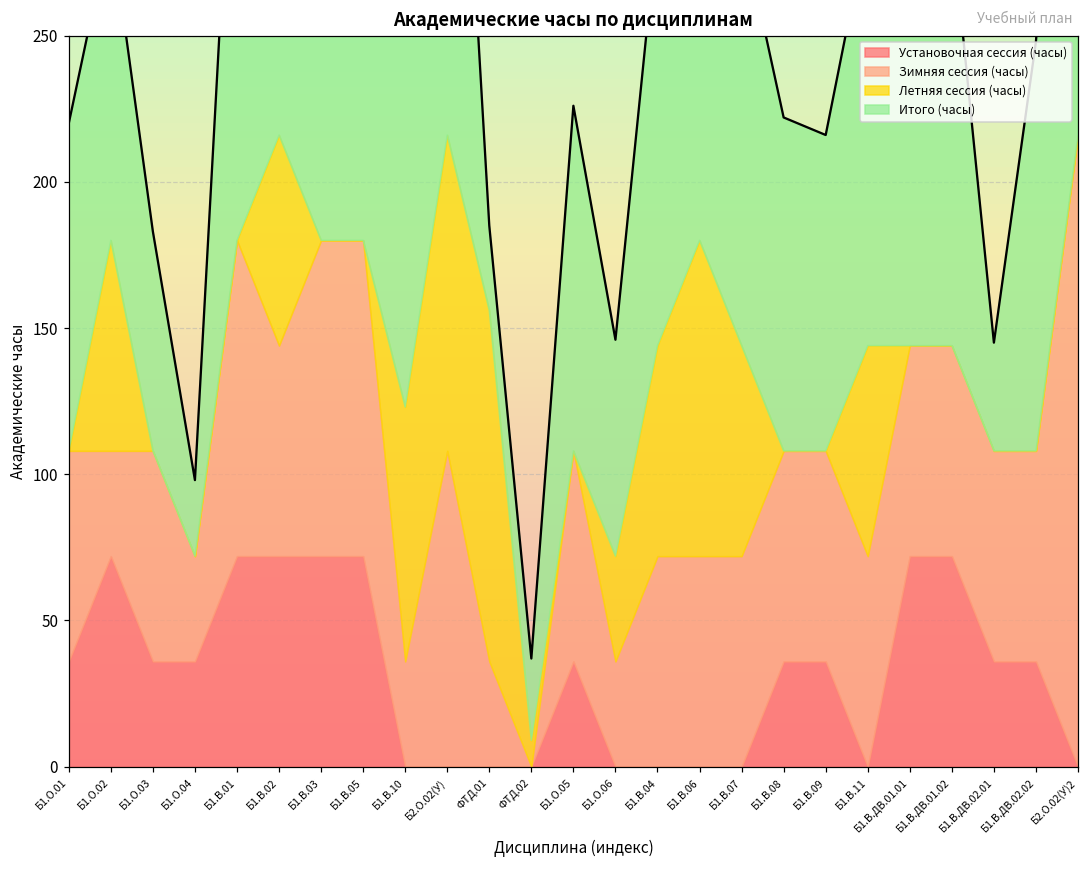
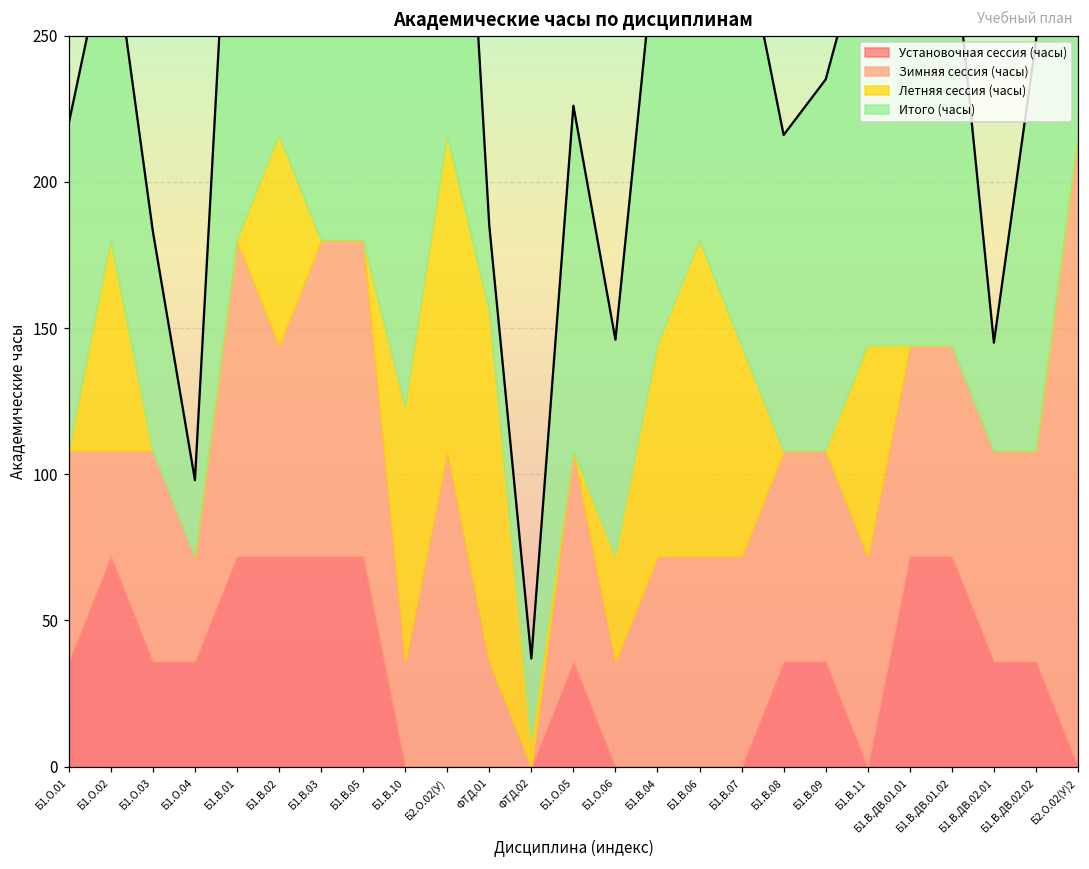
Итого (часы), Б1.В.08: 114 -> 108
Итого (часы), Б1.В.09: 108 -> 127
